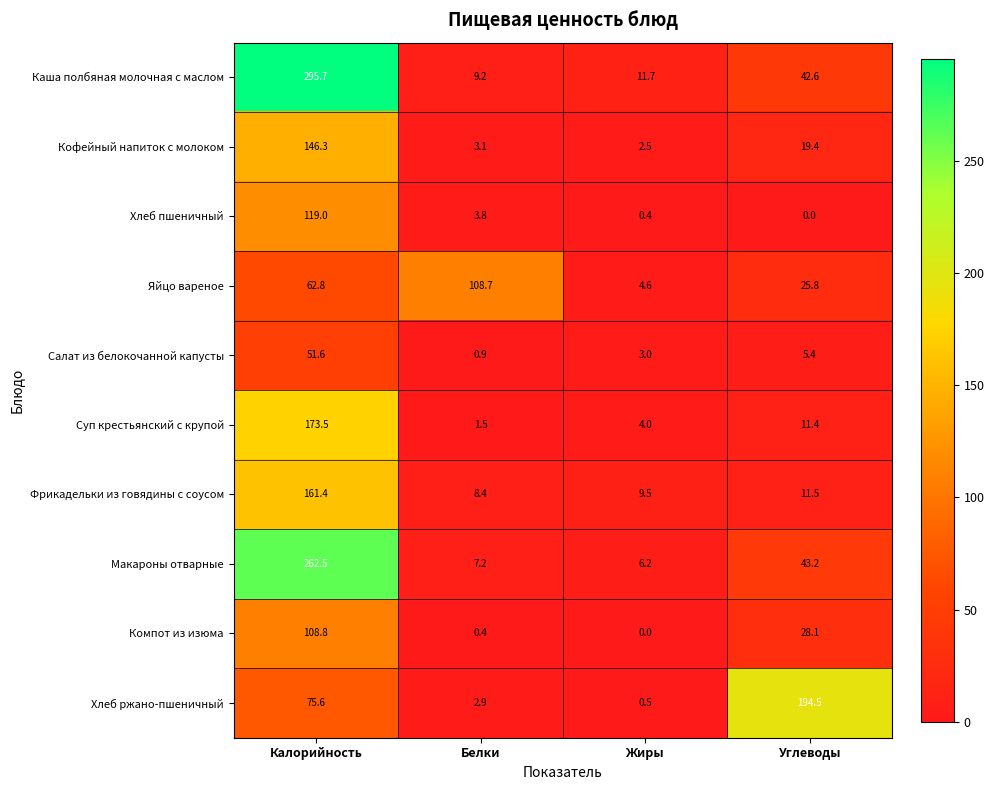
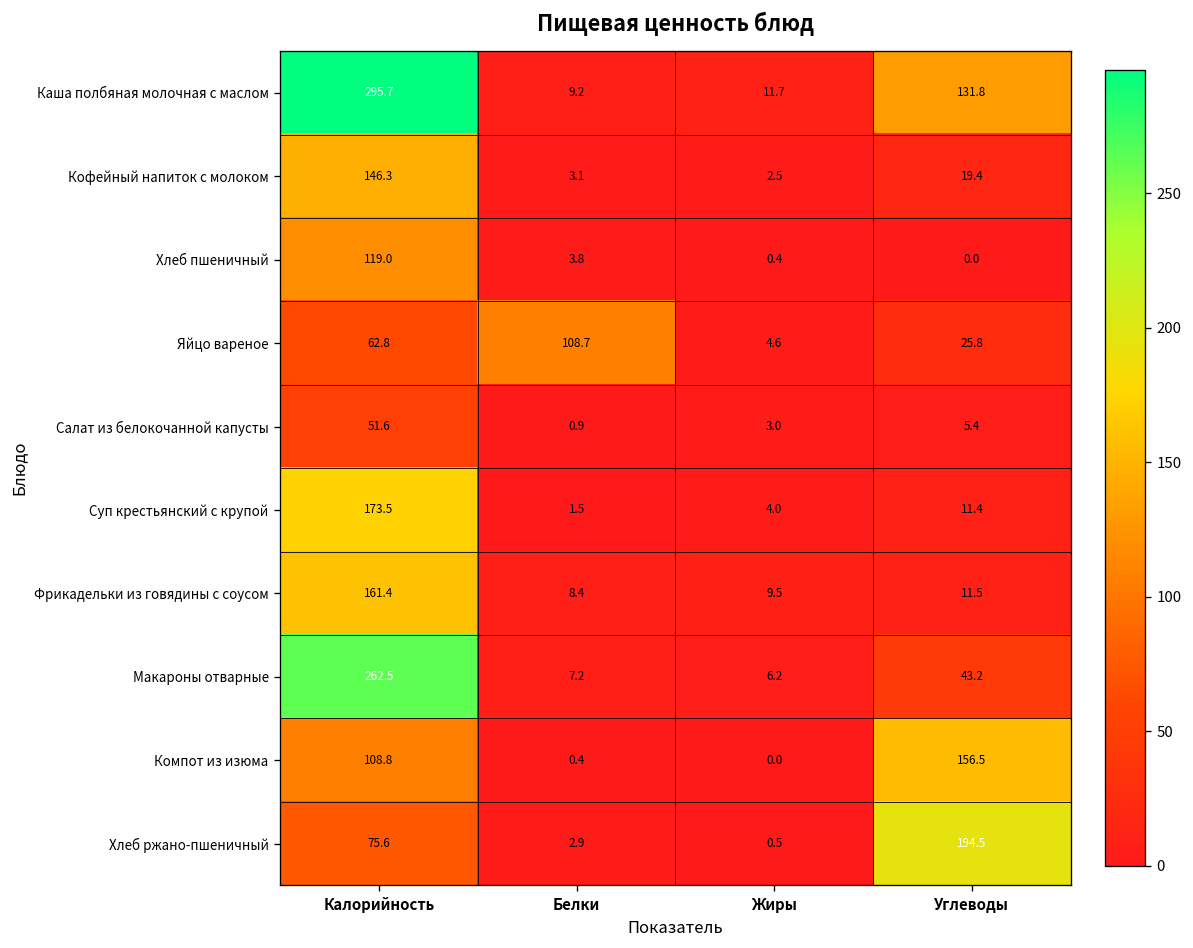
Каша полбяная молочная с маслом, Углеводы: 42.6 -> 131.8
Компот из изюма, Углеводы: 28.1 -> 156.5
